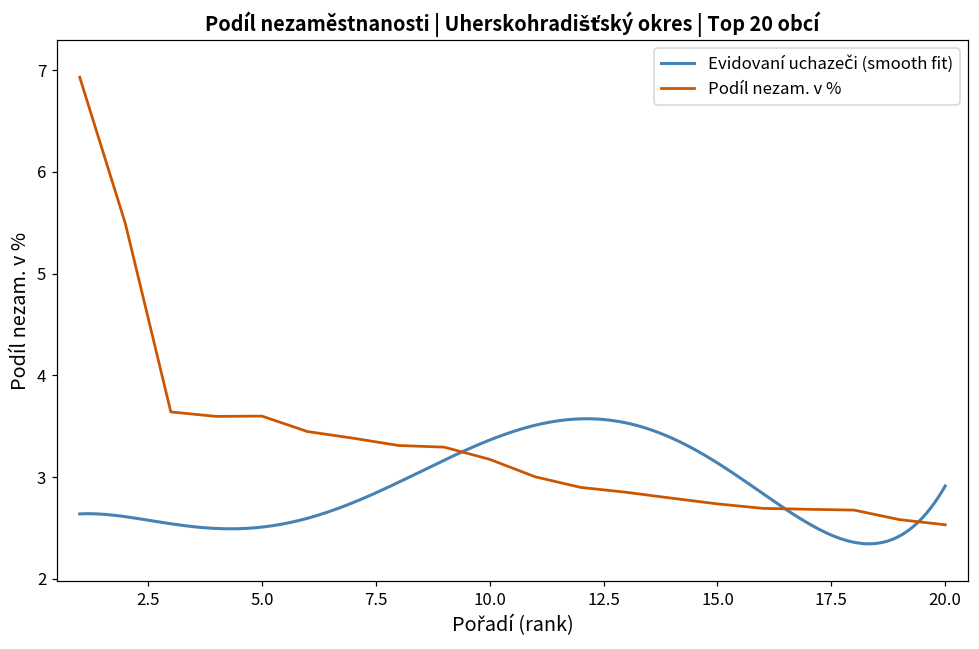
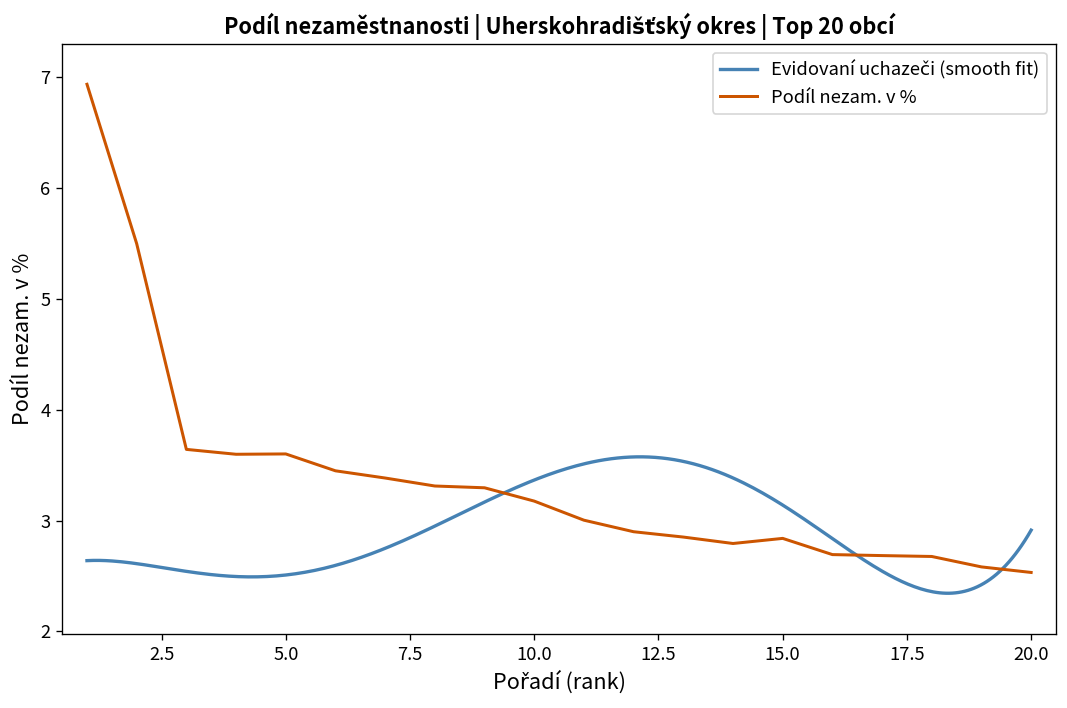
Podíl nezam. v %, 15.0: 2.7 -> 2.8
